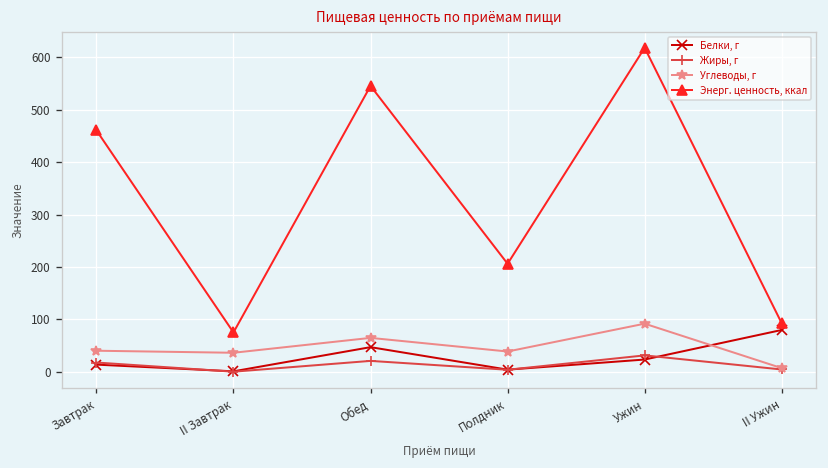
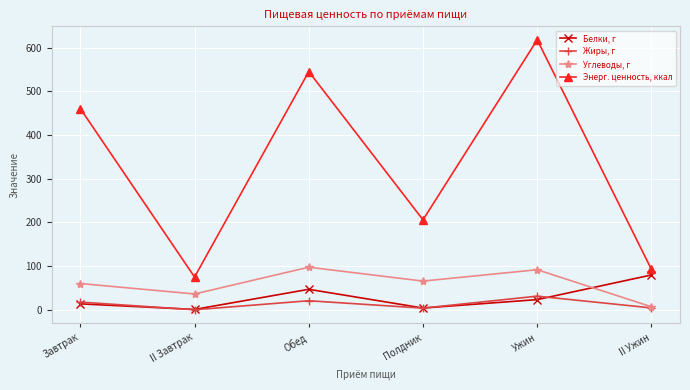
Углеводы, г, Завтрак: 40 -> 60
Углеводы, г, Обед: 60 -> 100
Углеводы, г, Полдник: 40 -> 70
